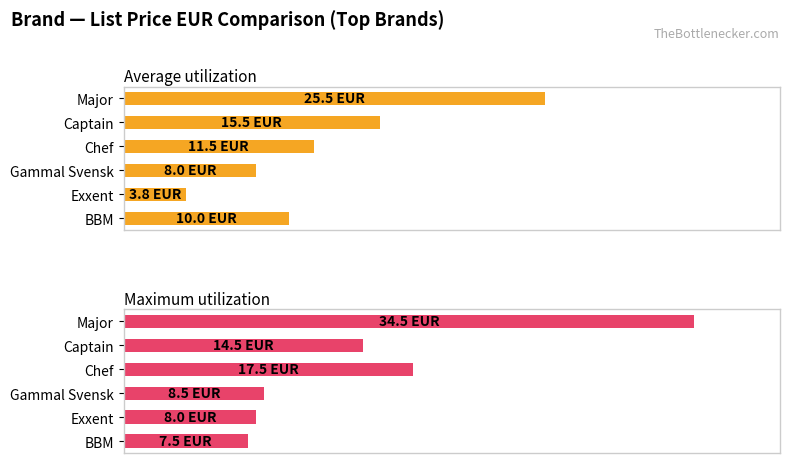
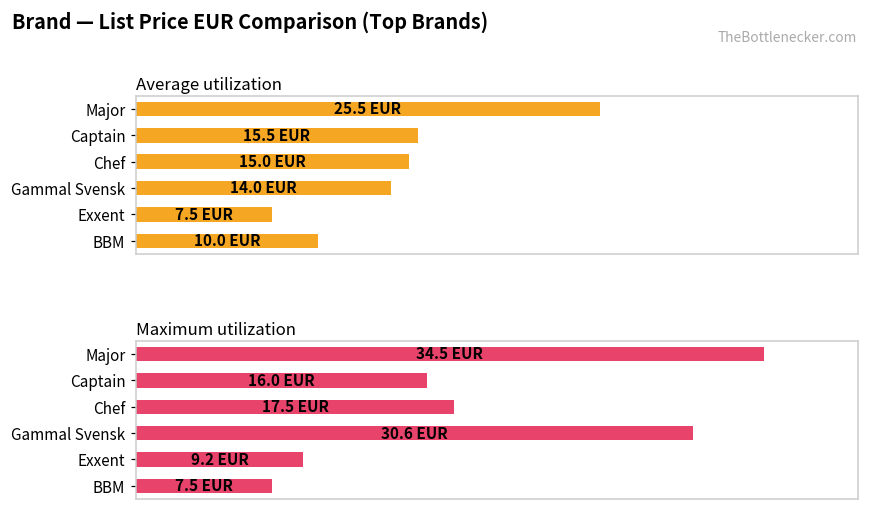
Average utilization, Chef: 11.5 -> 15.0
Average utilization, Gammal Svensk: 8.0 -> 14.0
Average utilization, Exxent: 3.8 -> 7.5
Maximum utilization, Captain: 14.5 -> 16.0
Maximum utilization, Gammal Svensk: 8.5 -> 30.6
Maximum utilization, Exxent: 8.0 -> 9.2
